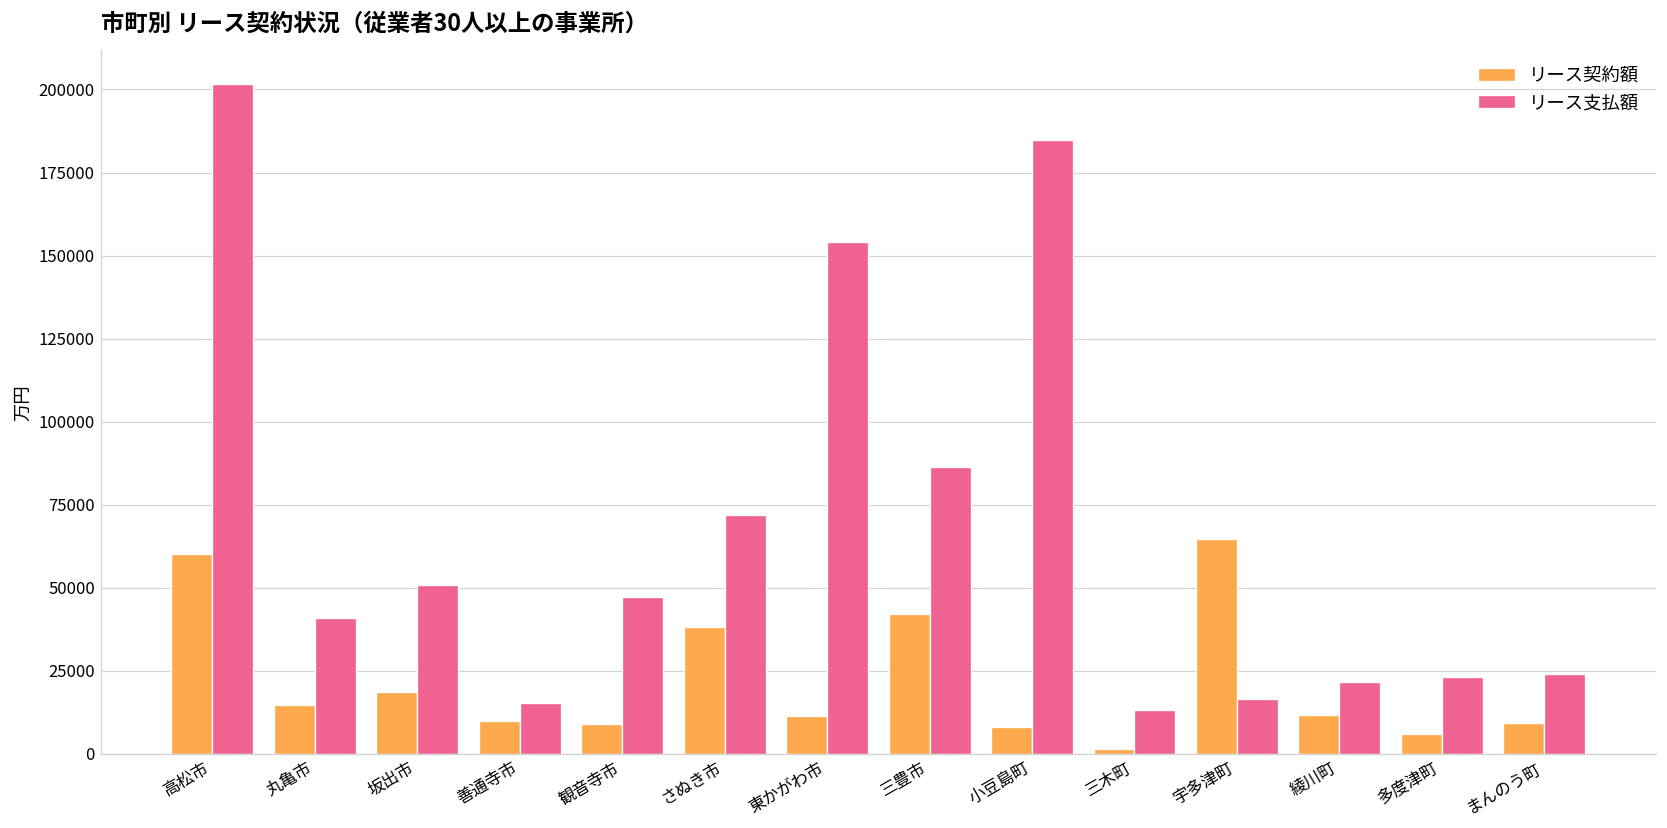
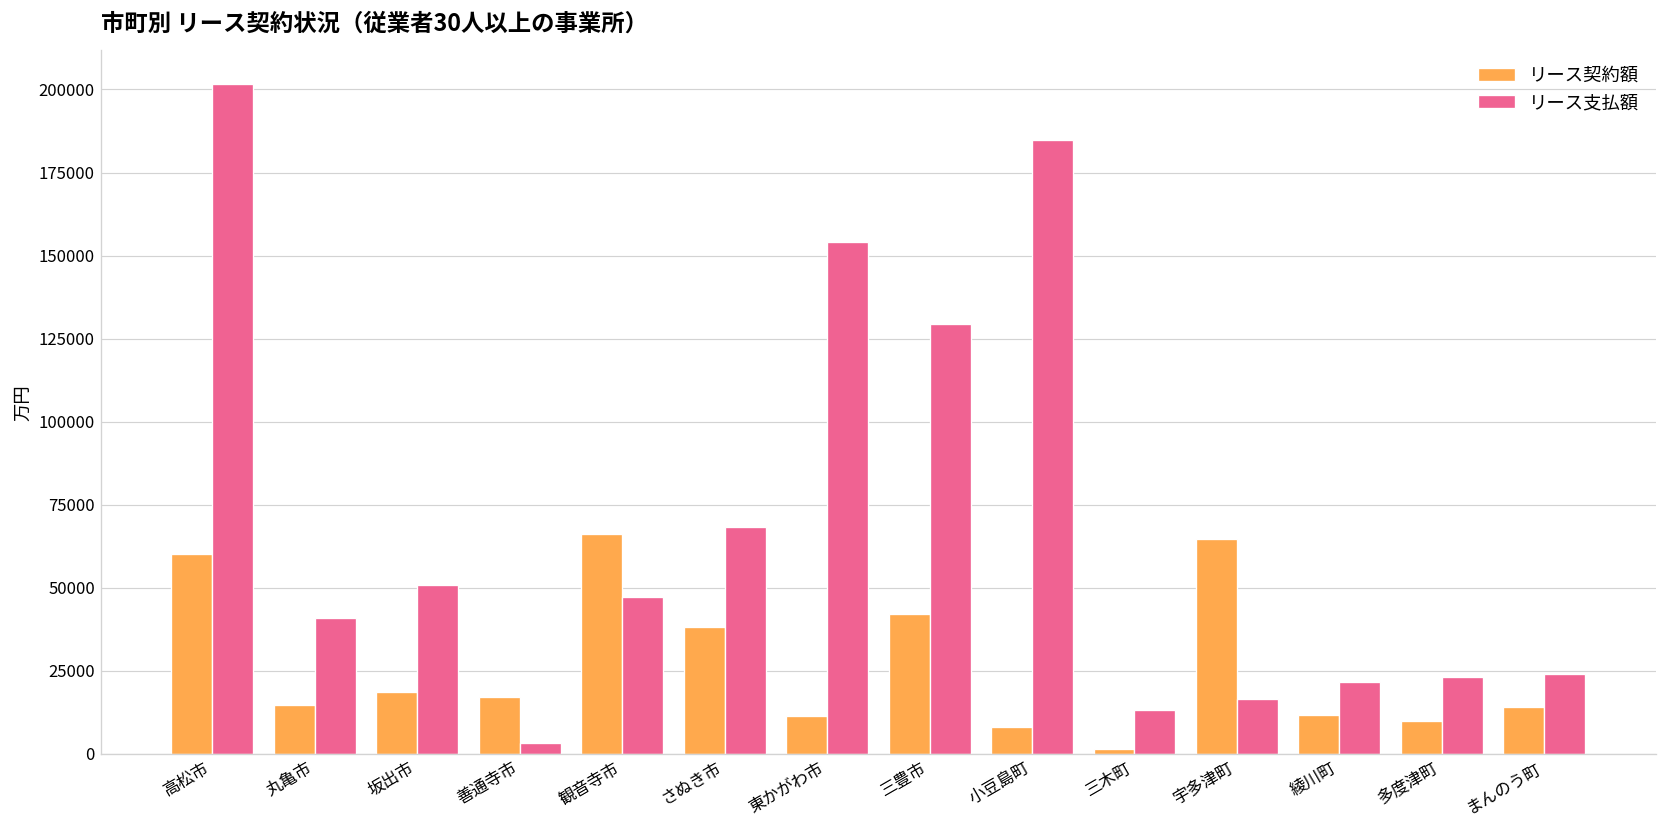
リース契約額, 善通寺市: 10000 -> 17000
リース支払額, 善通寺市: 15000 -> 3000
リース契約額, 観音寺市: 9000 -> 66000
リース支払額, さぬき市: 72000 -> 68000
リース支払額, 三豊市: 86000 -> 129000
リース契約額, 多度津町: 6000 -> 10000
リース契約額, まんのう町: 9000 -> 14000
